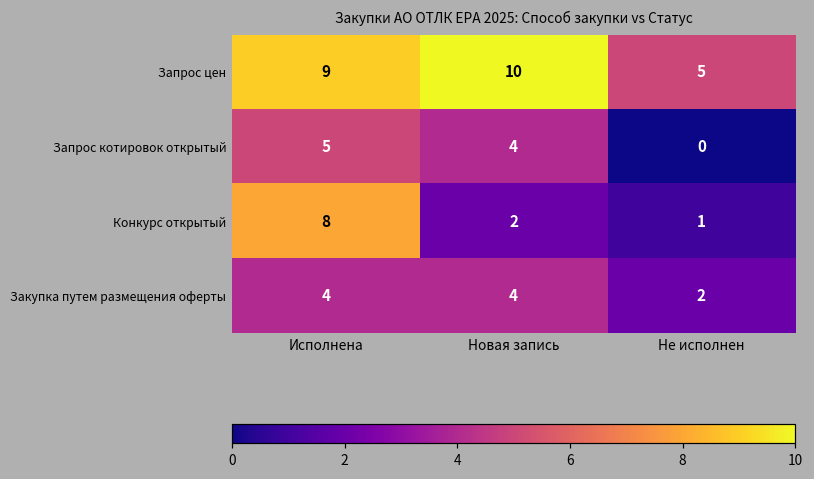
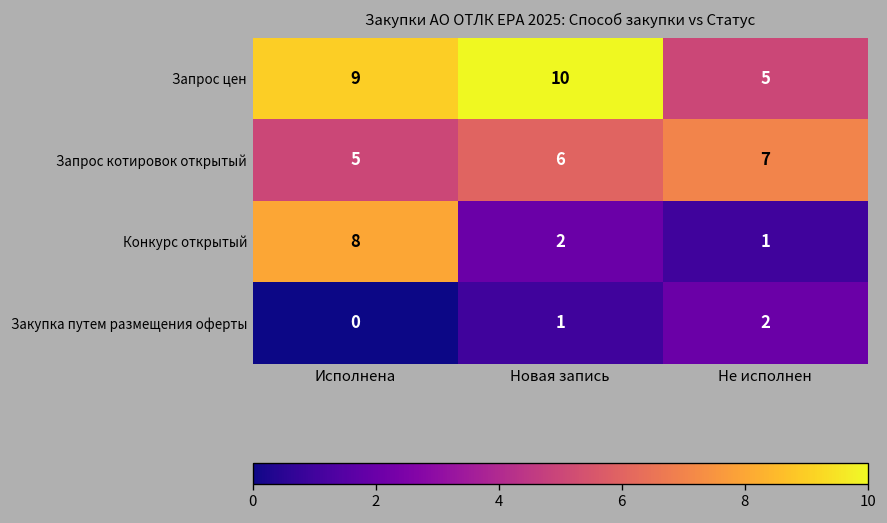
Запрос котировок открытый, Новая запись: 4 -> 6
Запрос котировок открытый, Не исполнен: 0 -> 7
Закупка путем размещения оферты, Исполнена: 4 -> 0
Закупка путем размещения оферты, Новая запись: 4 -> 1
